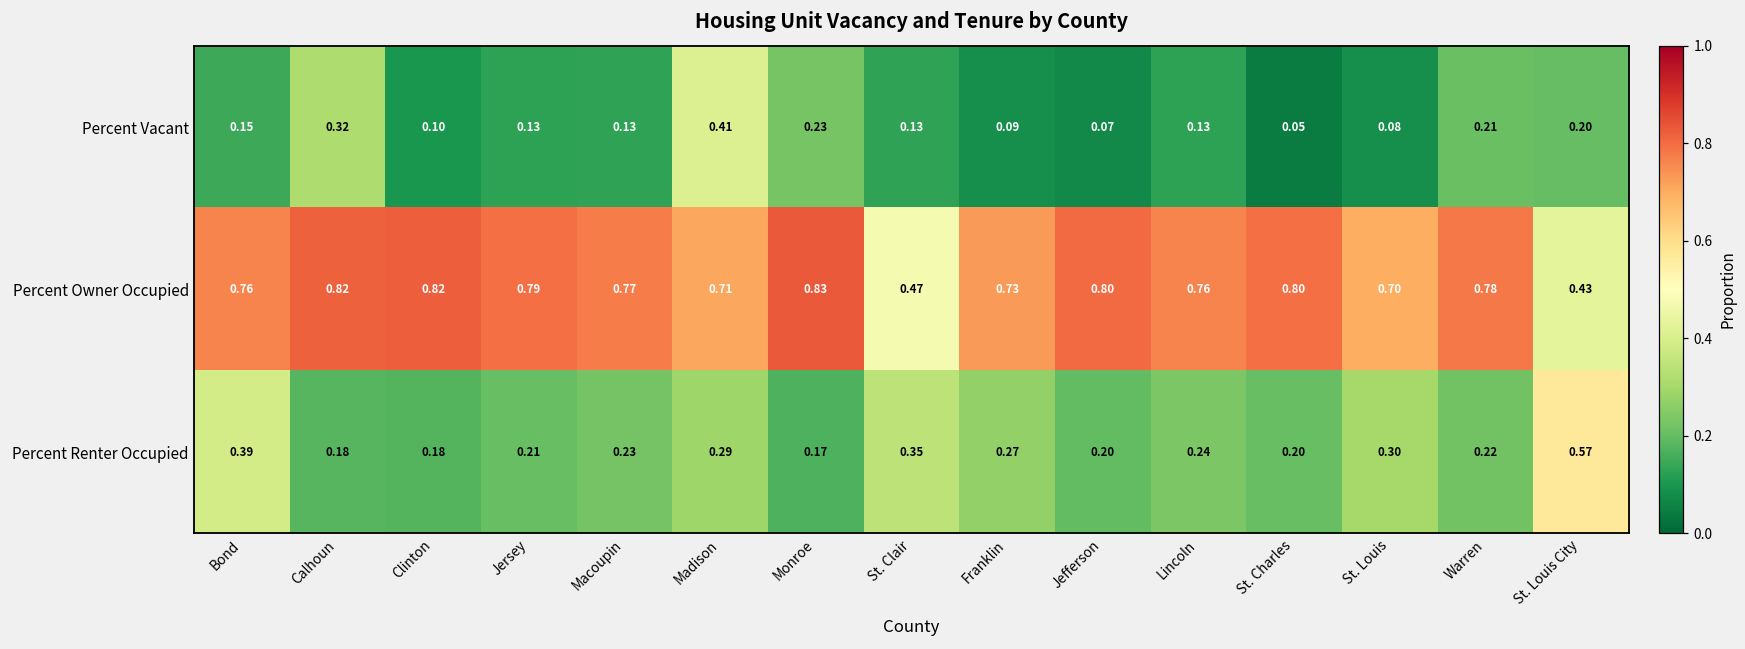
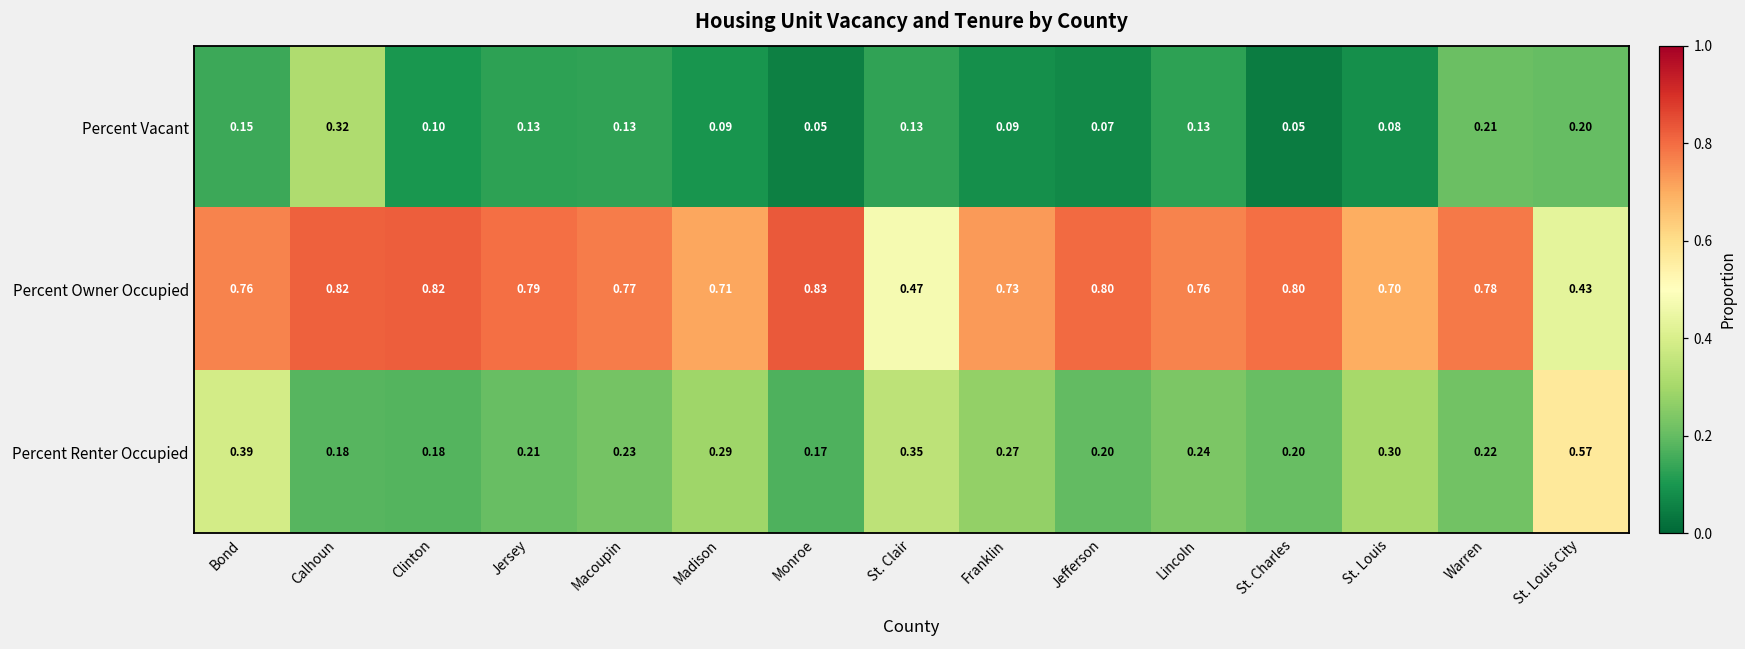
Percent Vacant, Madison: 0.41 -> 0.09
Percent Vacant, Monroe: 0.23 -> 0.05
